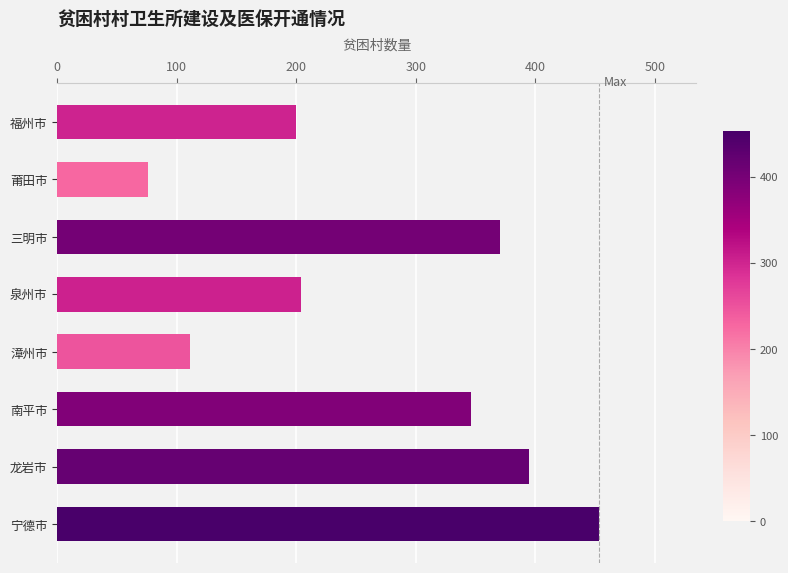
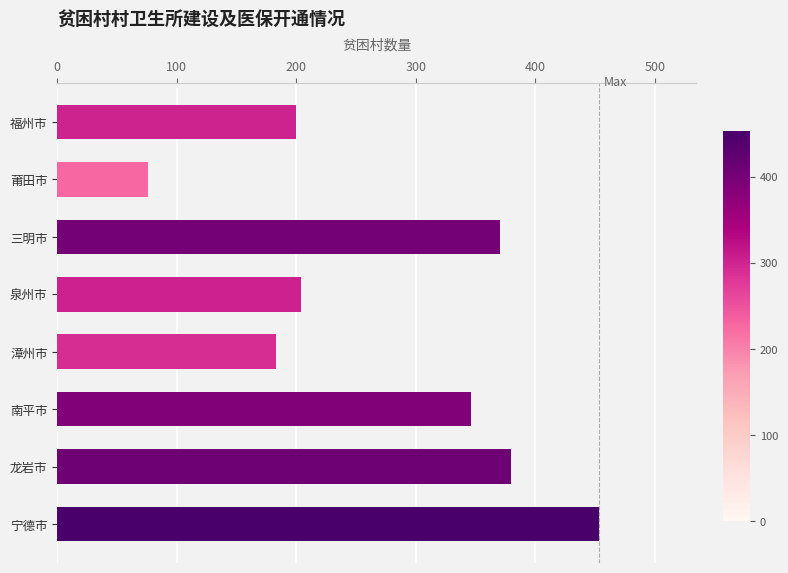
漳州市: 111 -> 183
龙岩市: 395 -> 380
